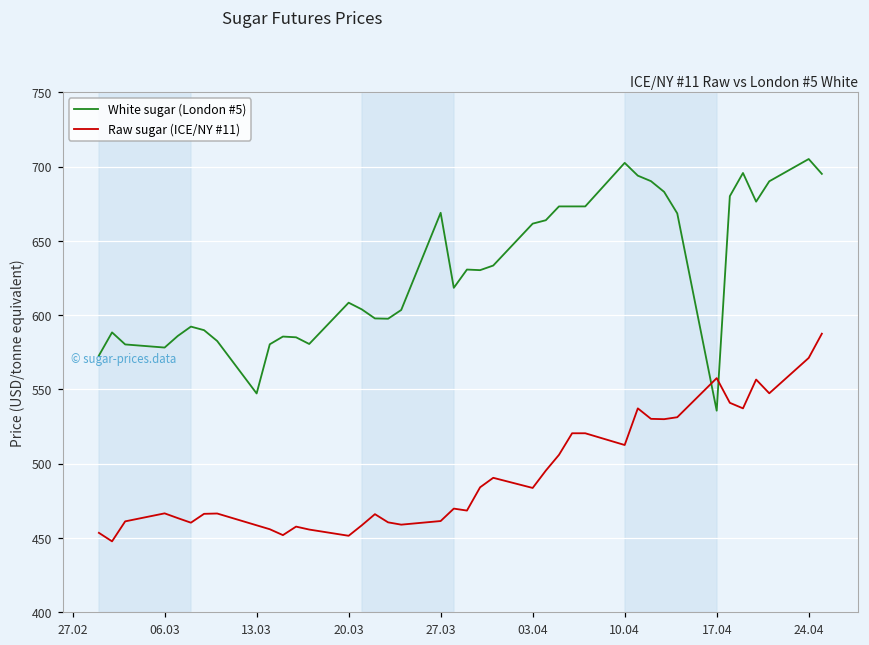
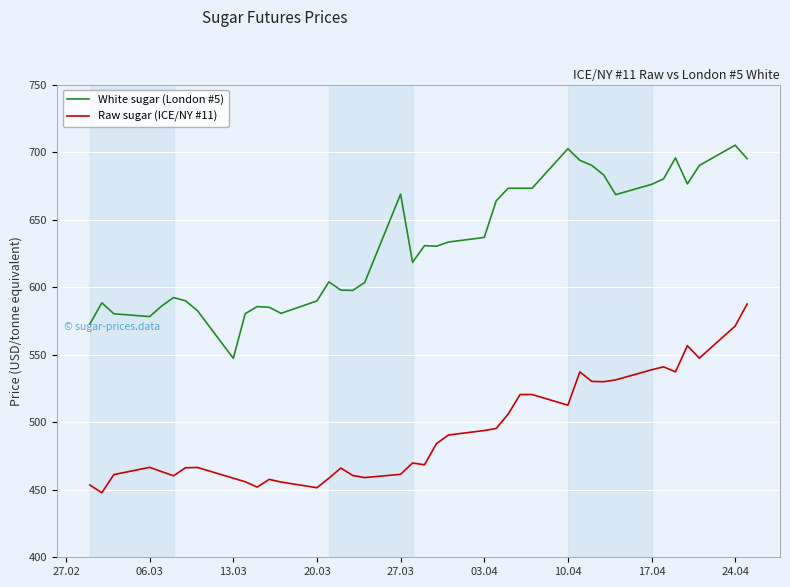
White sugar (London #5), 20.03: 608 -> 590
White sugar (London #5), 03.04: 662 -> 637
Raw sugar (ICE/NY #11), 03.04: 484 -> 494
White sugar (London #5), 17.04: 536 -> 676
Raw sugar (ICE/NY #11), 17.04: 558 -> 539
